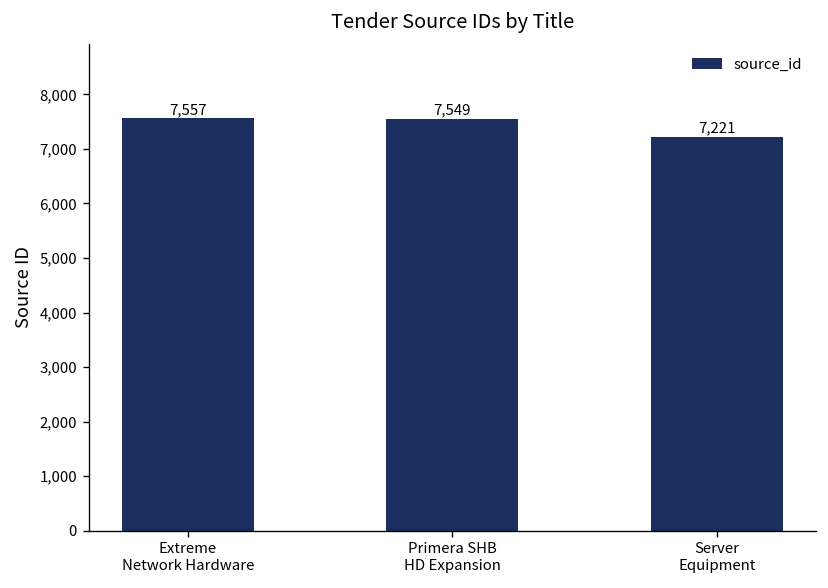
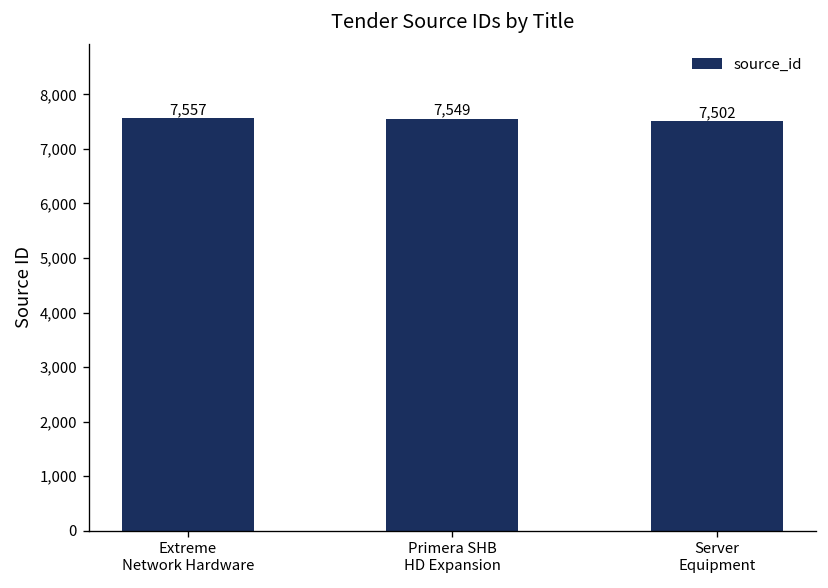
Server Equipment: 7,221 -> 7,502
